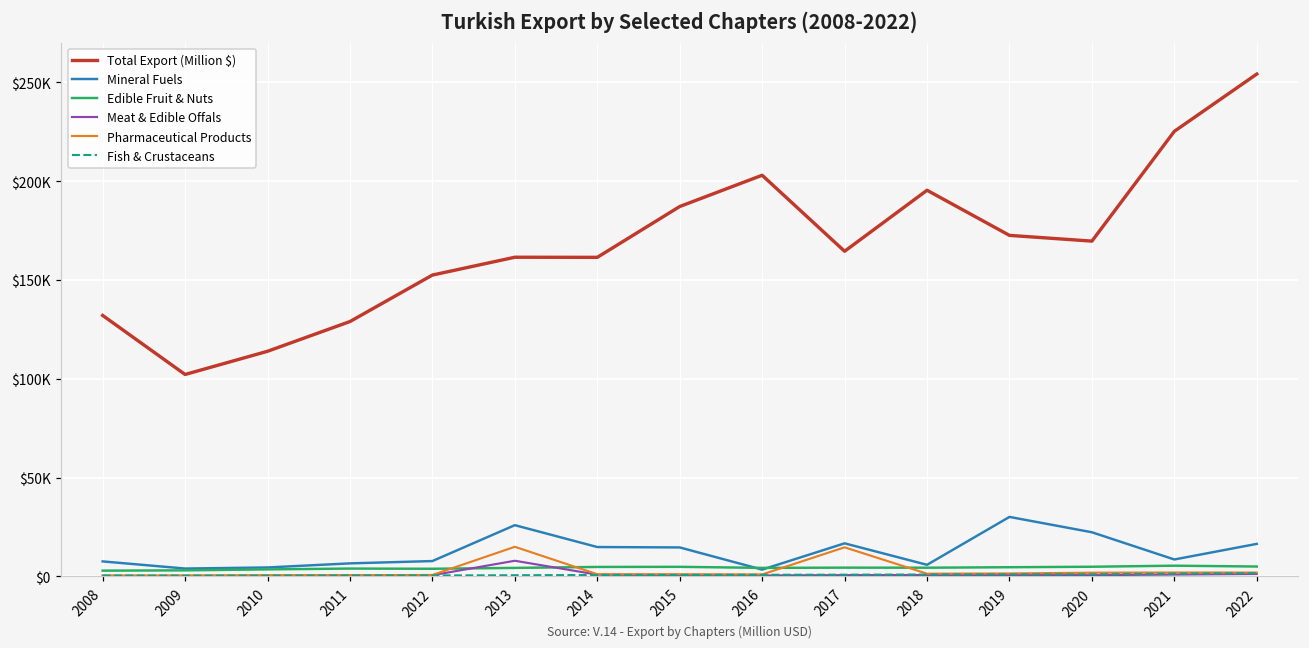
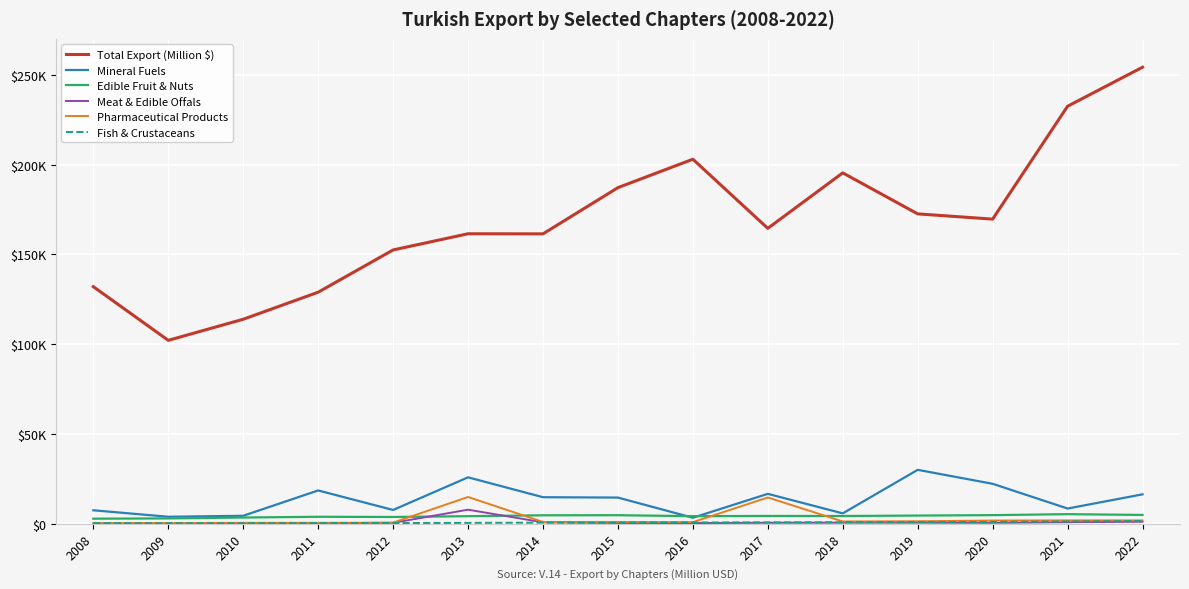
Mineral Fuels, 2011: $7000 -> $19000
Total Export (Million $), 2021: $225000 -> $232000
